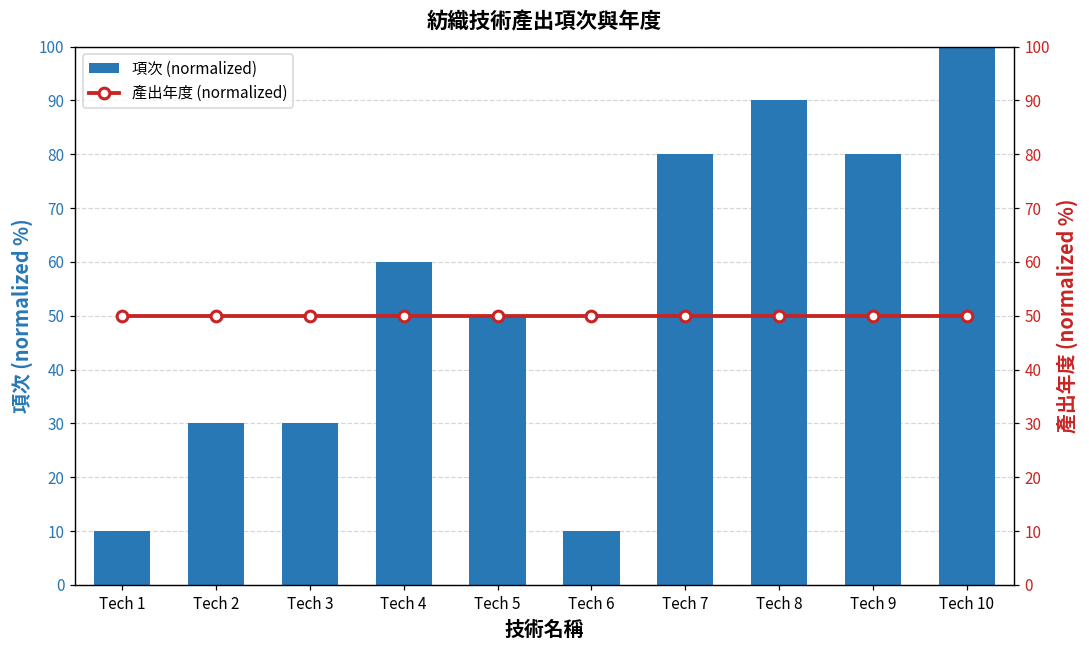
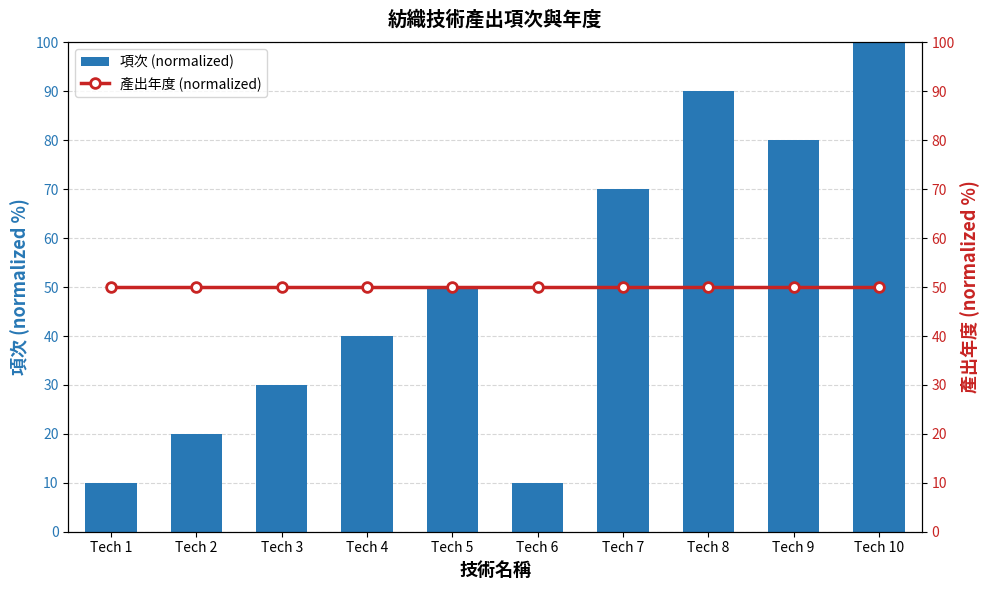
項次 (normalized), Tech 2: 30 -> 20
項次 (normalized), Tech 4: 60 -> 40
項次 (normalized), Tech 7: 80 -> 70
